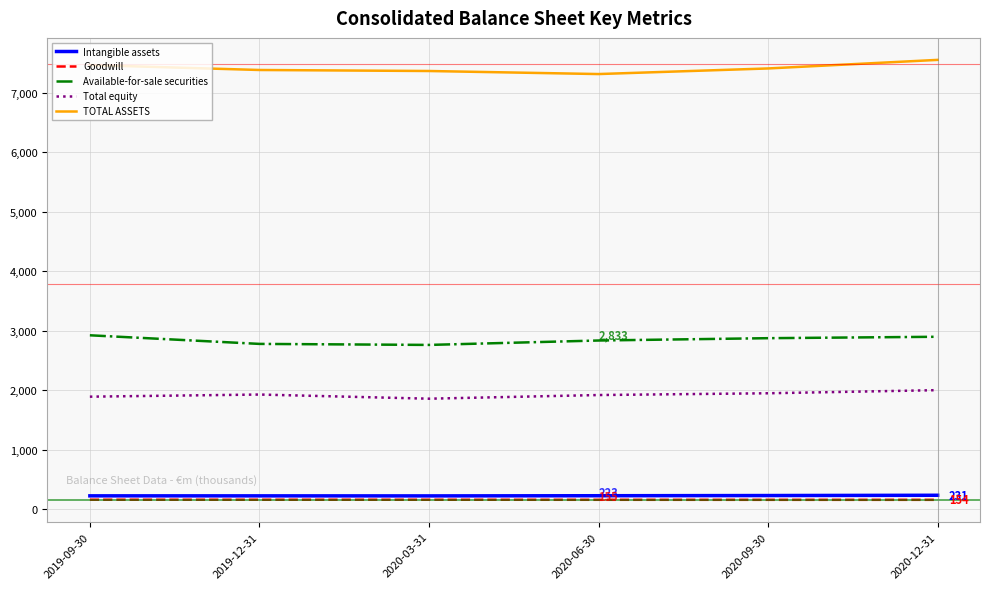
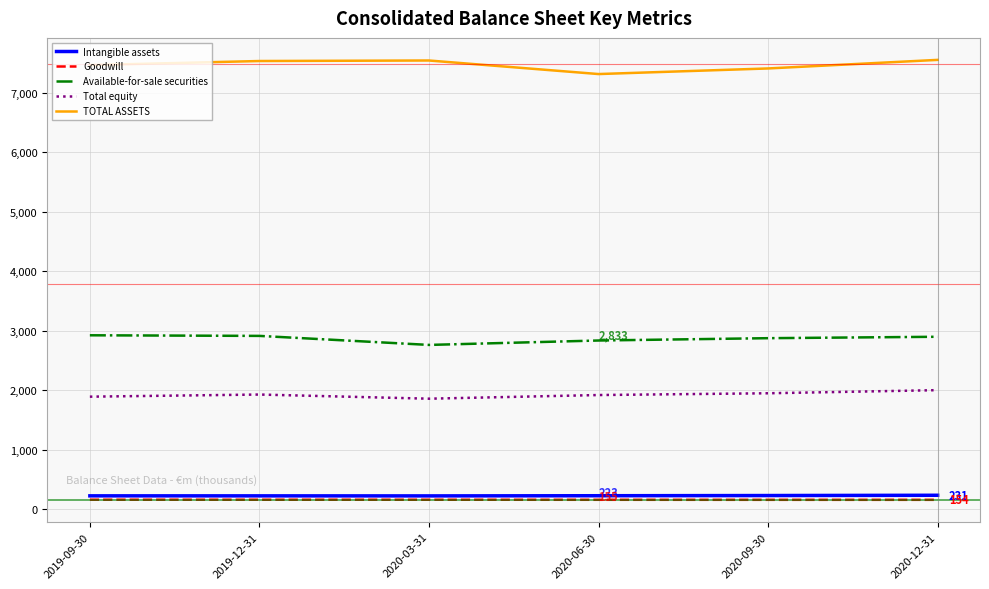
Available-for-sale securities, 2019-12-31: 2,800 -> 2,900
TOTAL ASSETS, 2019-12-31: 7,400 -> 7,500
TOTAL ASSETS, 2020-03-31: 7,400 -> 7,500
